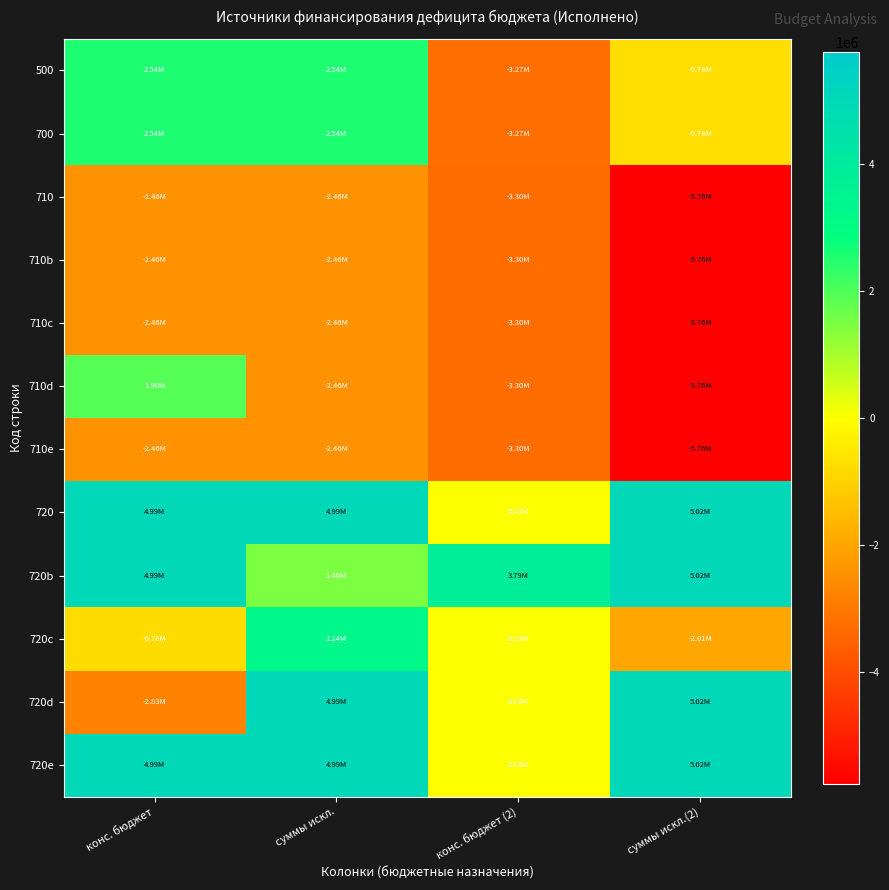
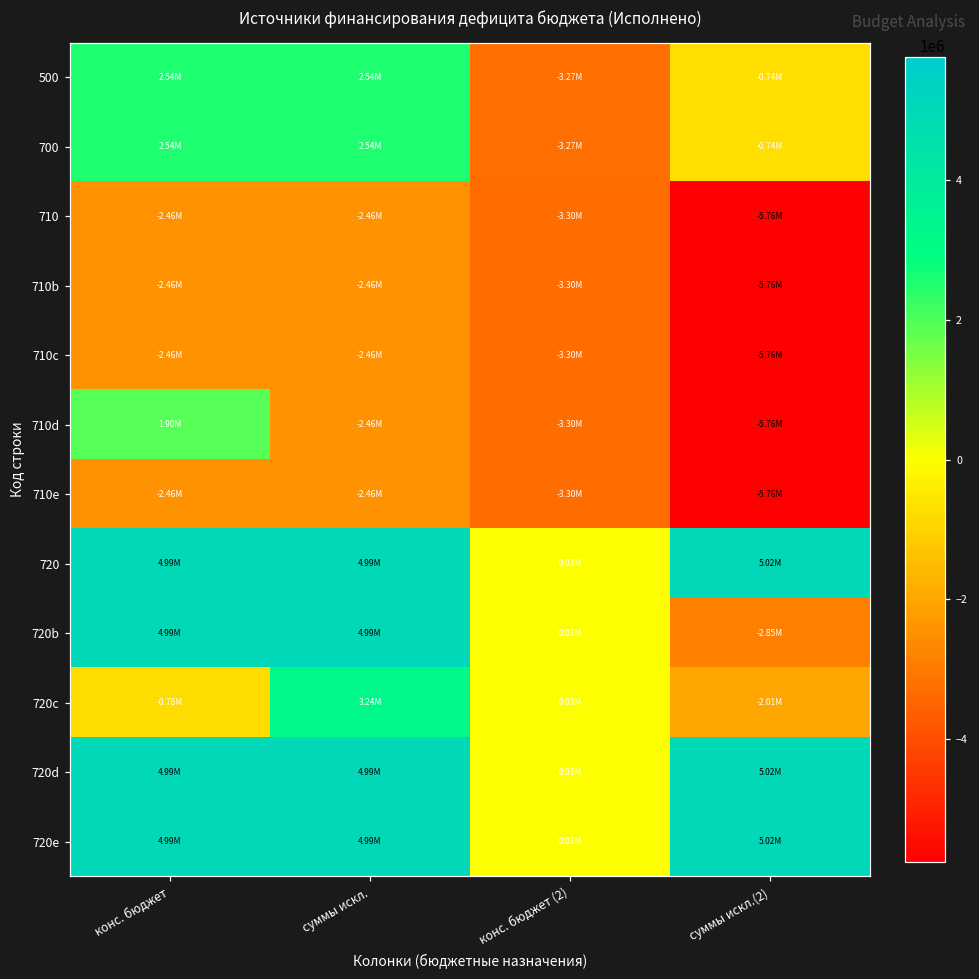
720b, суммы искл.: 1.46M -> 4.99M
720b, конс. бюджет (2): 3.79M -> 0.03M
720b, суммы искл.(2): 5.02M -> -2.85M
720d, конс. бюджет: -2.83M -> 4.99M
